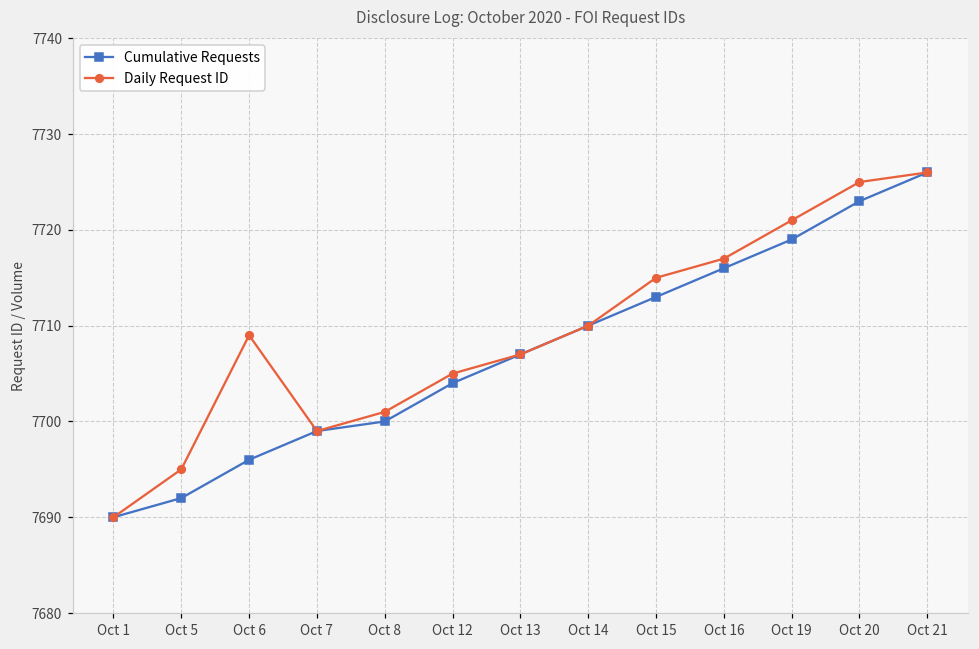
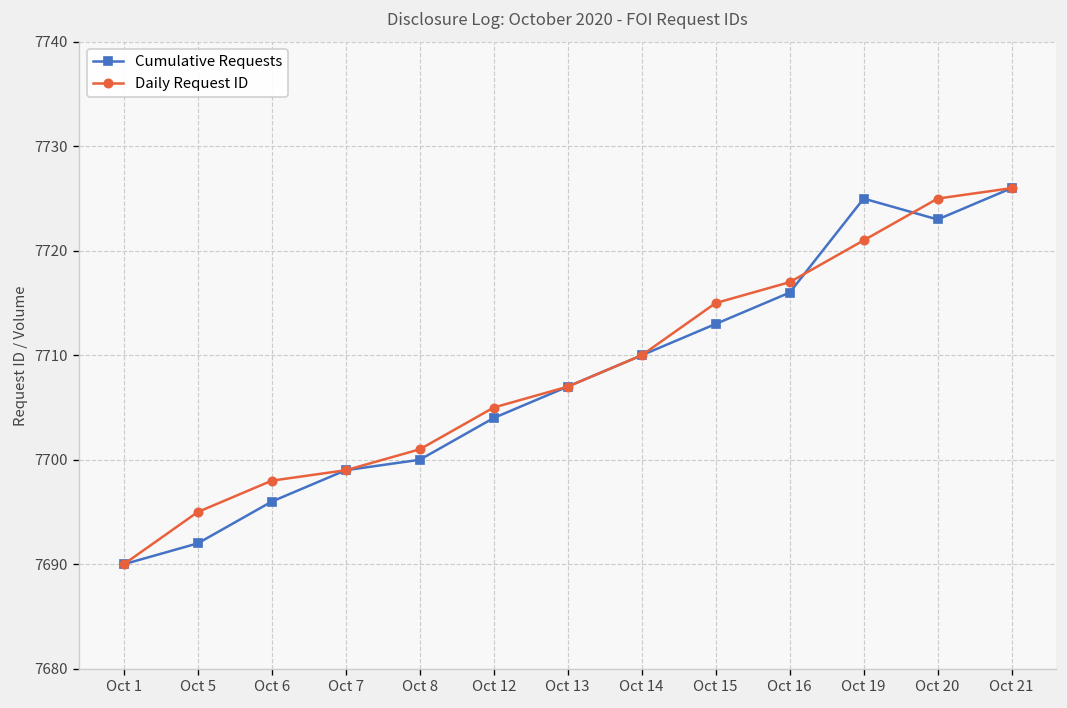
Daily Request ID, Oct 6: 7709 -> 7698
Cumulative Requests, Oct 19: 7719 -> 7725
